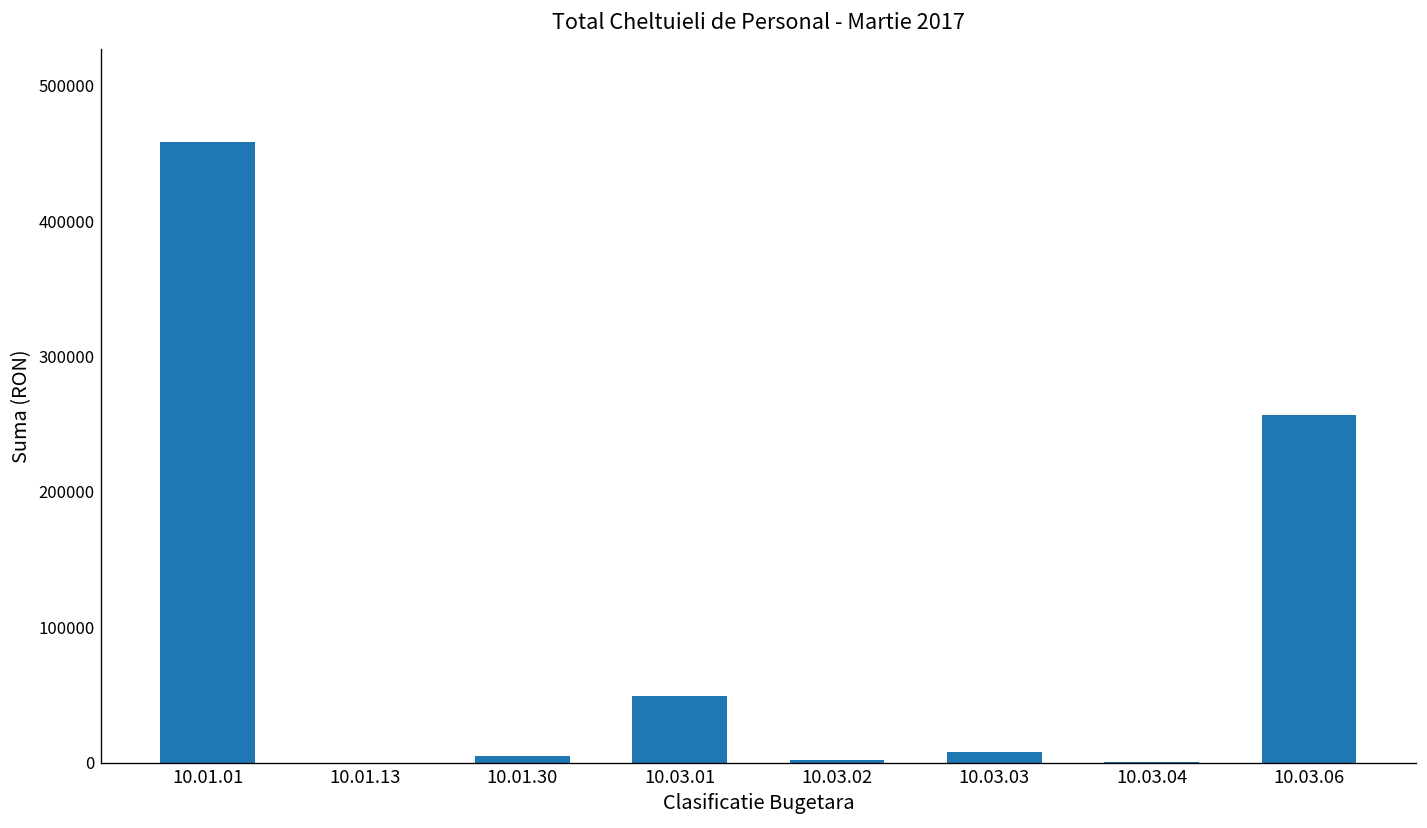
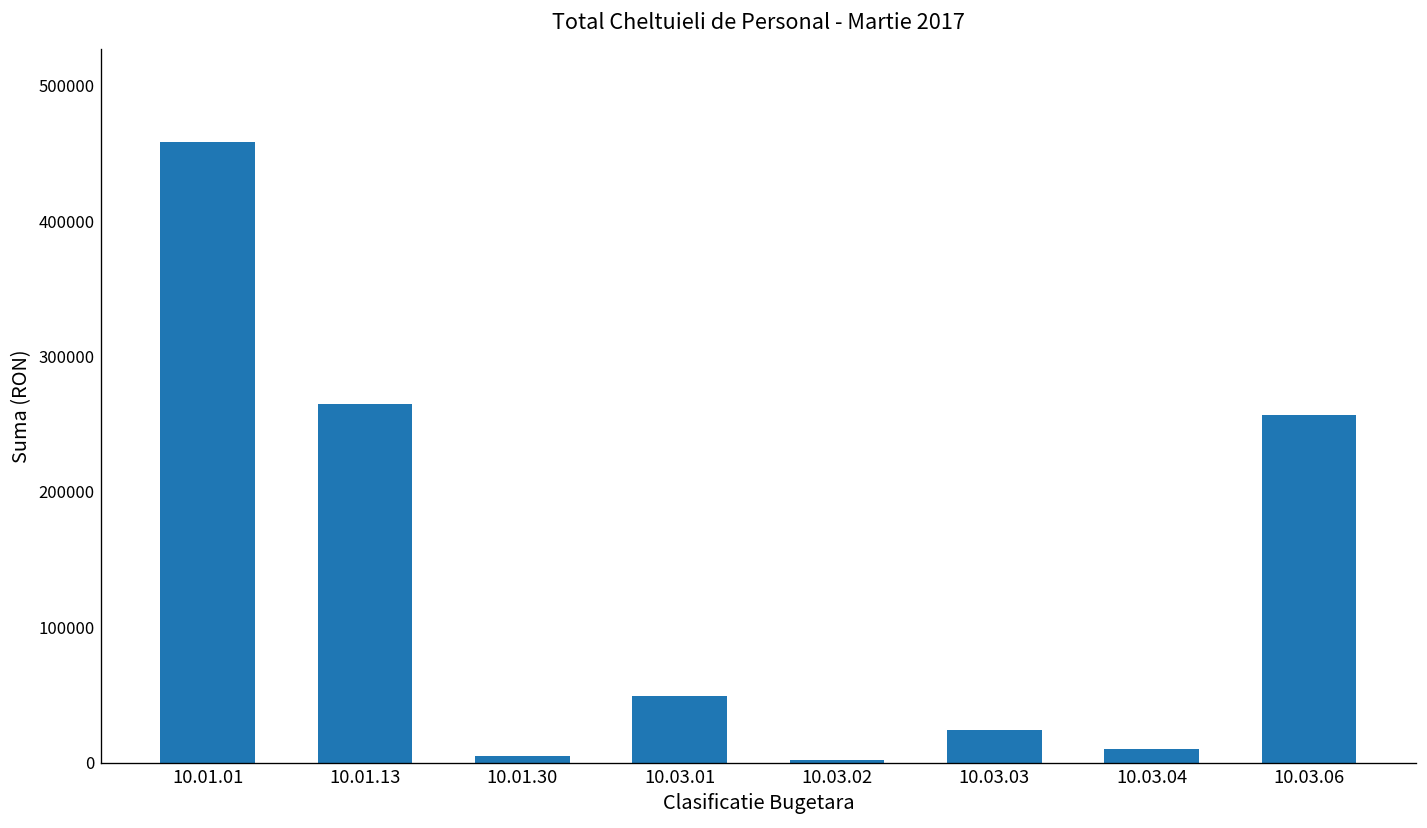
10.01.13: 0 -> 265000
10.03.03: 8000 -> 24000
10.03.04: 1000 -> 10000
